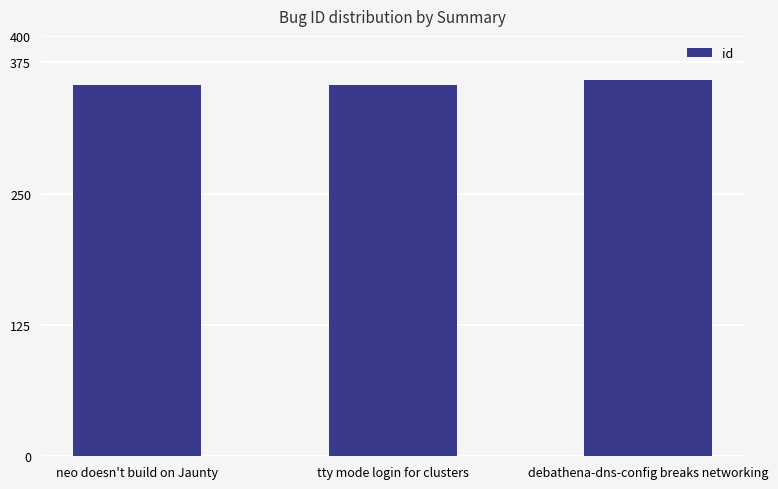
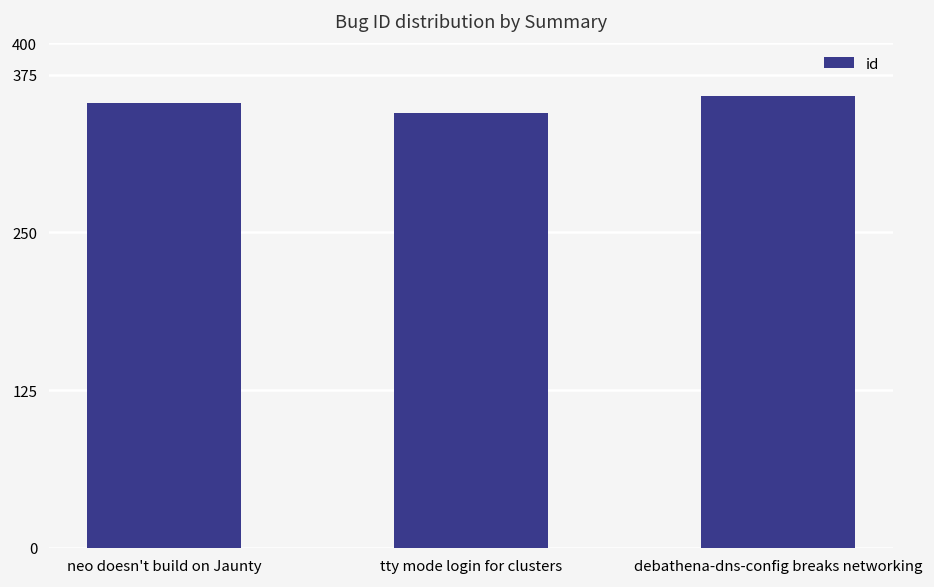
tty mode login for clusters: 353 -> 345
